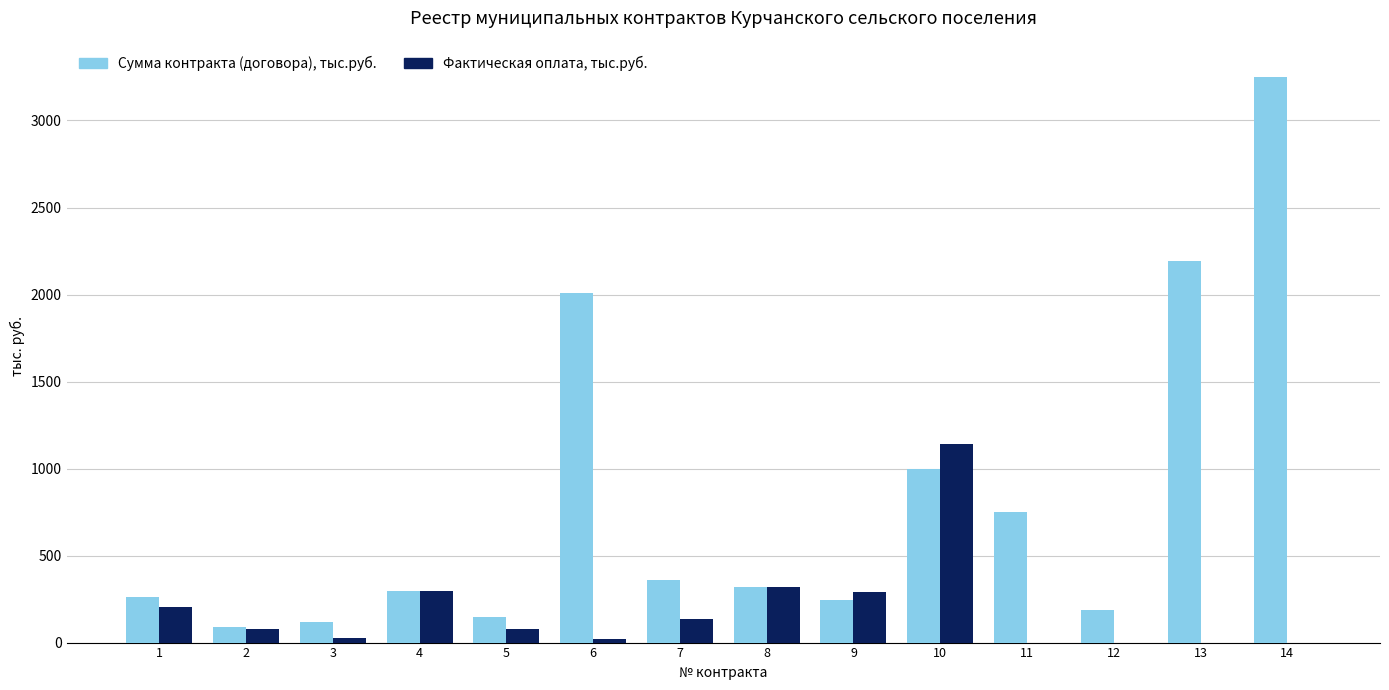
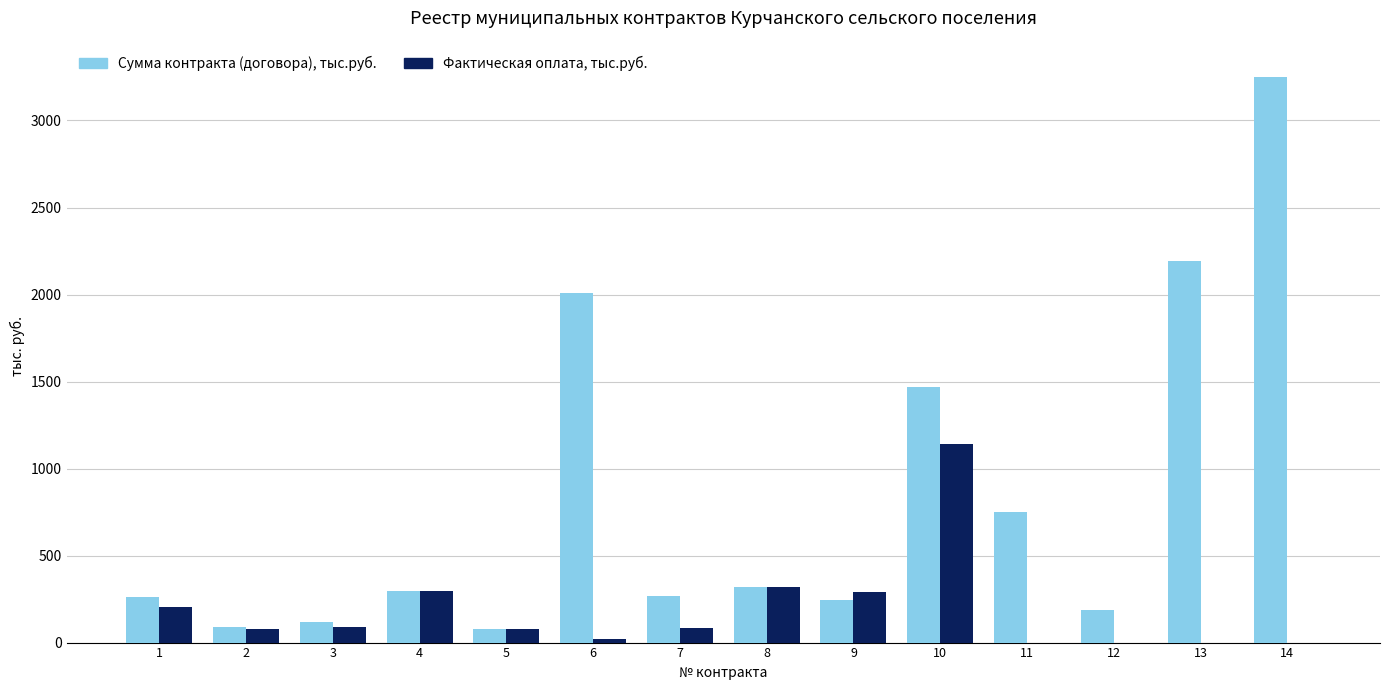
Фактическая оплата, тыс.руб., 3: 30 -> 90
Сумма контракта (договора), тыс.руб., 5: 140 -> 80
Сумма контракта (договора), тыс.руб., 7: 360 -> 270
Фактическая оплата, тыс.руб., 7: 140 -> 80
Сумма контракта (договора), тыс.руб., 10: 1000 -> 1470
